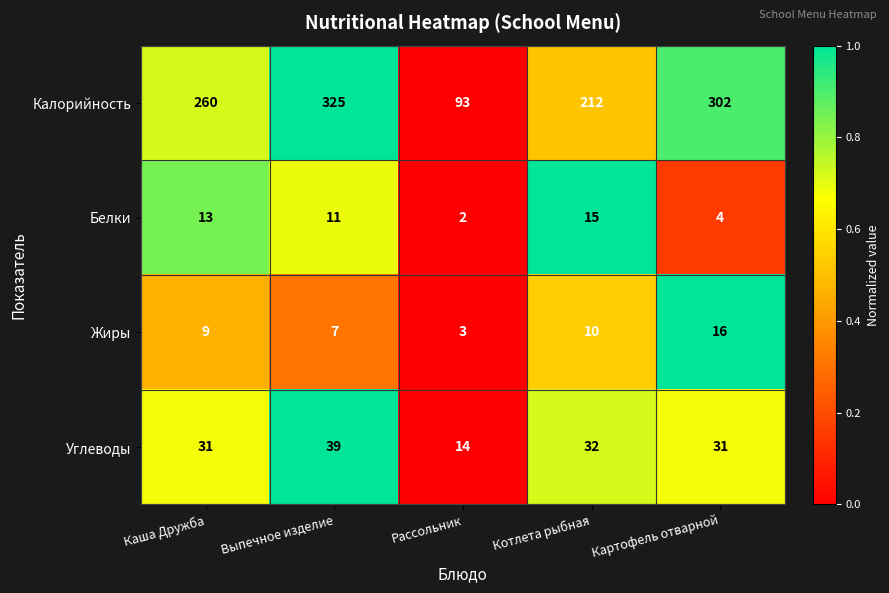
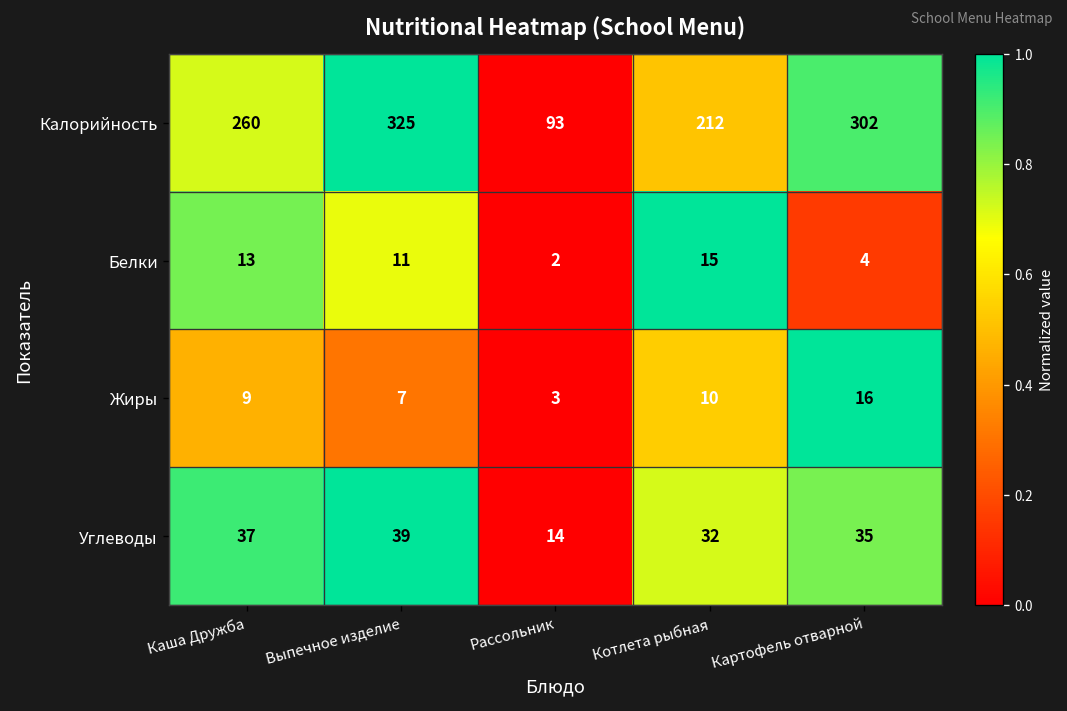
Углеводы, Каша Дружба: 31 -> 37
Углеводы, Картофель отварной: 31 -> 35
